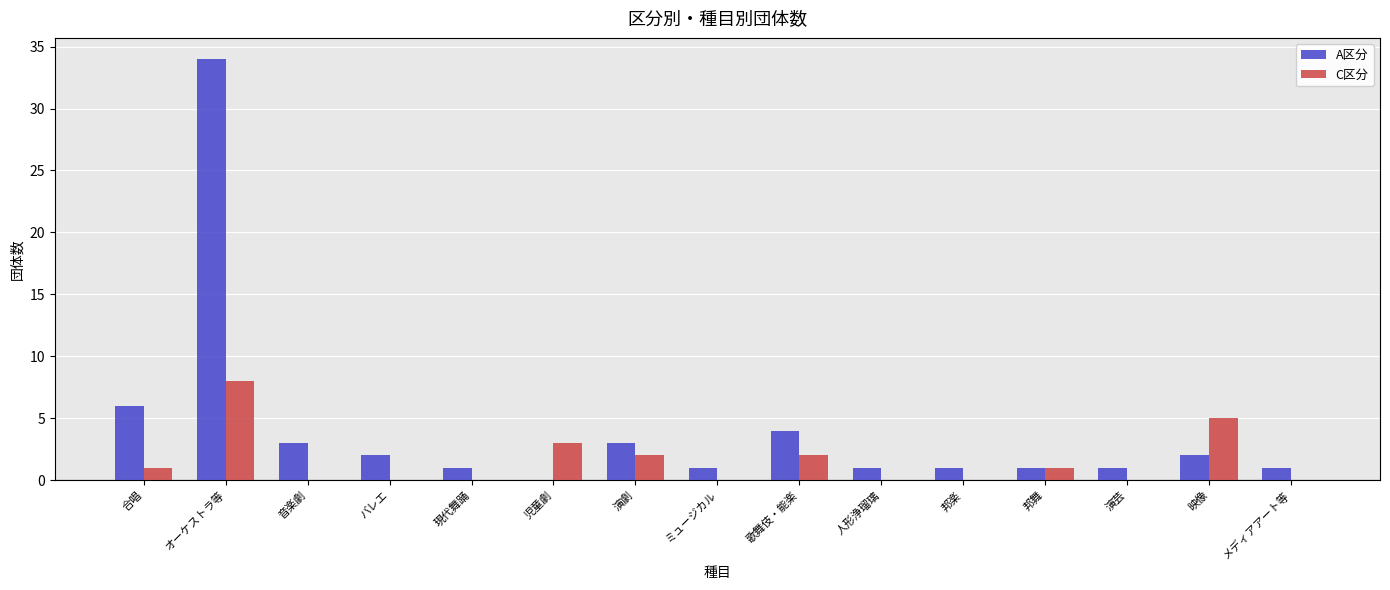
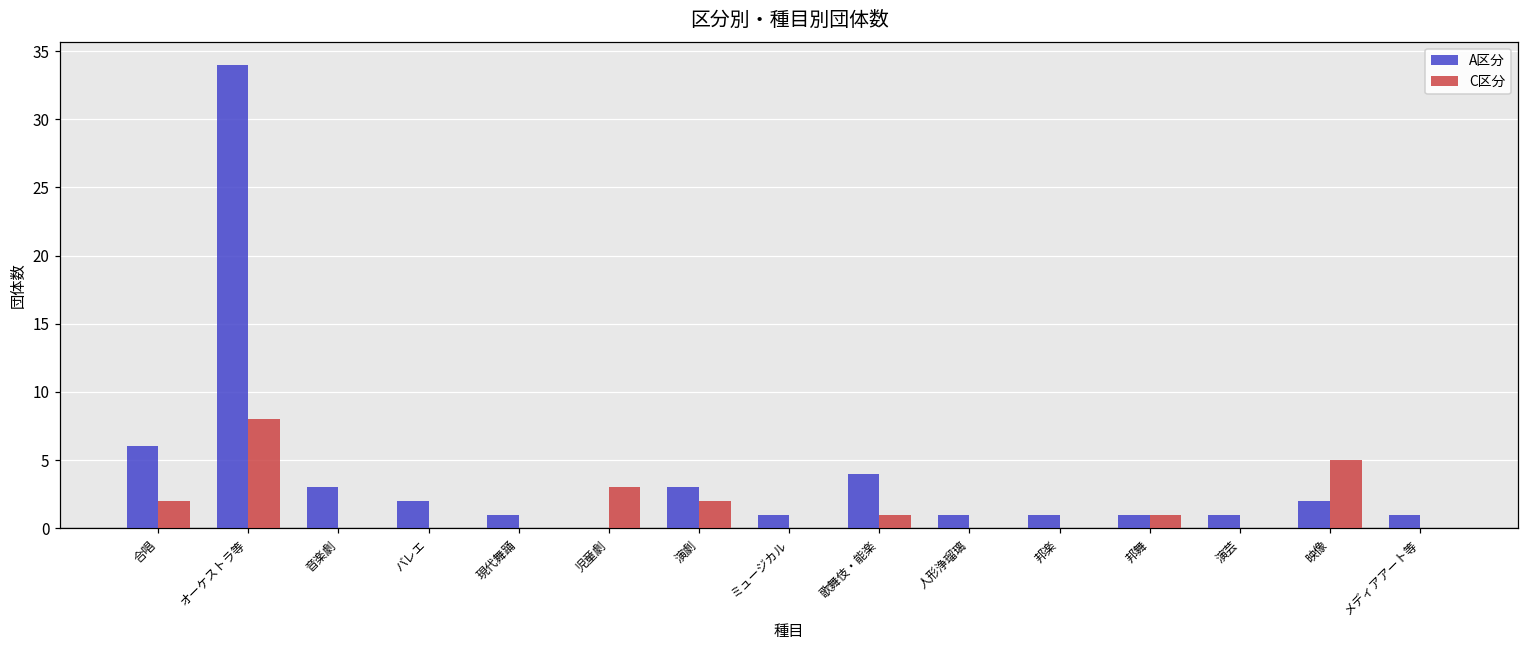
C区分, 合唱: 1 -> 2
C区分, 歌舞伎・能楽: 2 -> 1
